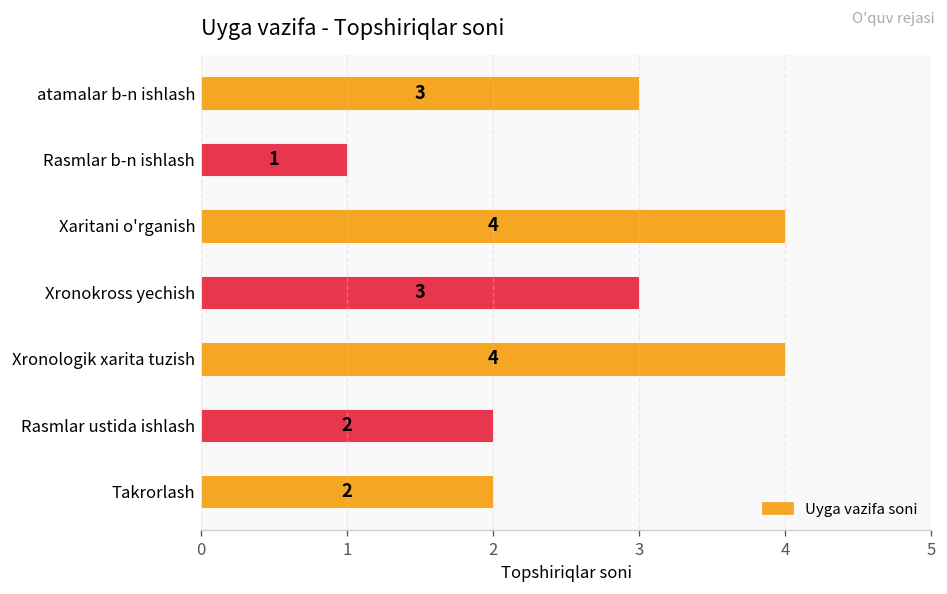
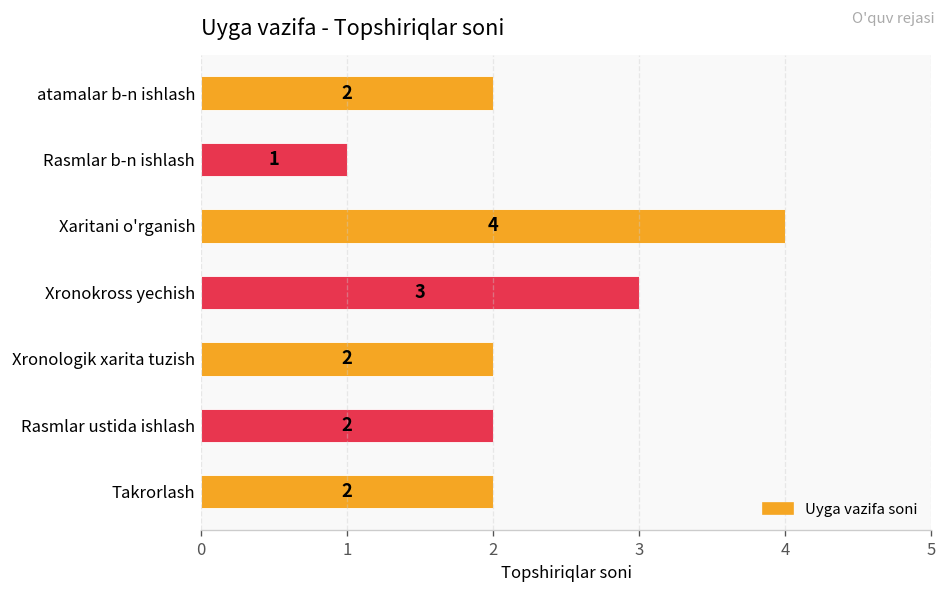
atamalar b-n ishlash: 3 -> 2
Xronologik xarita tuzish: 4 -> 2
